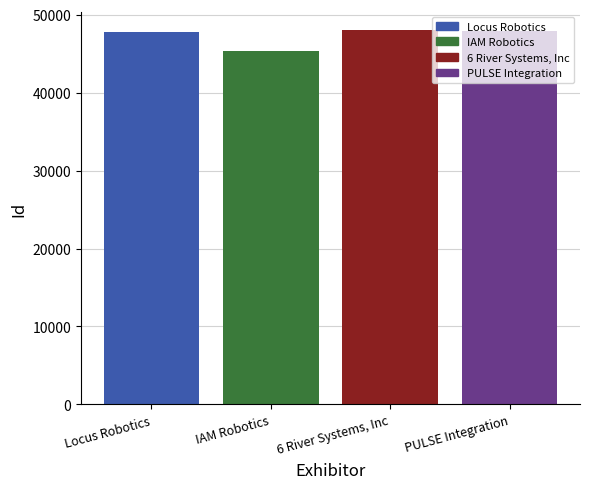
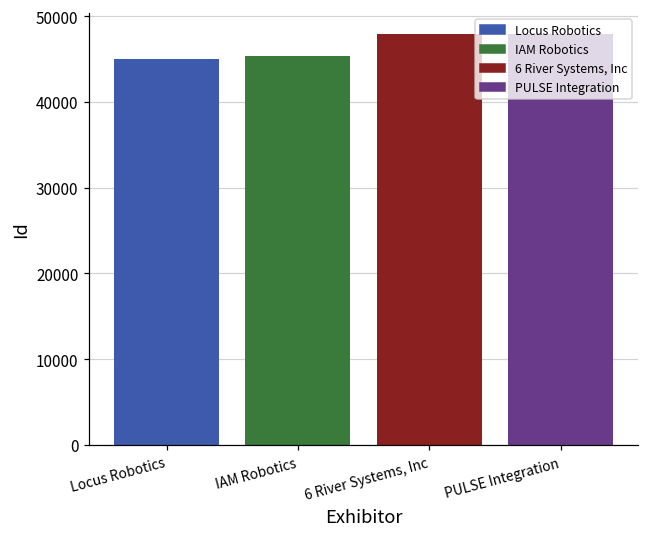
Locus Robotics: 48000 -> 45000
